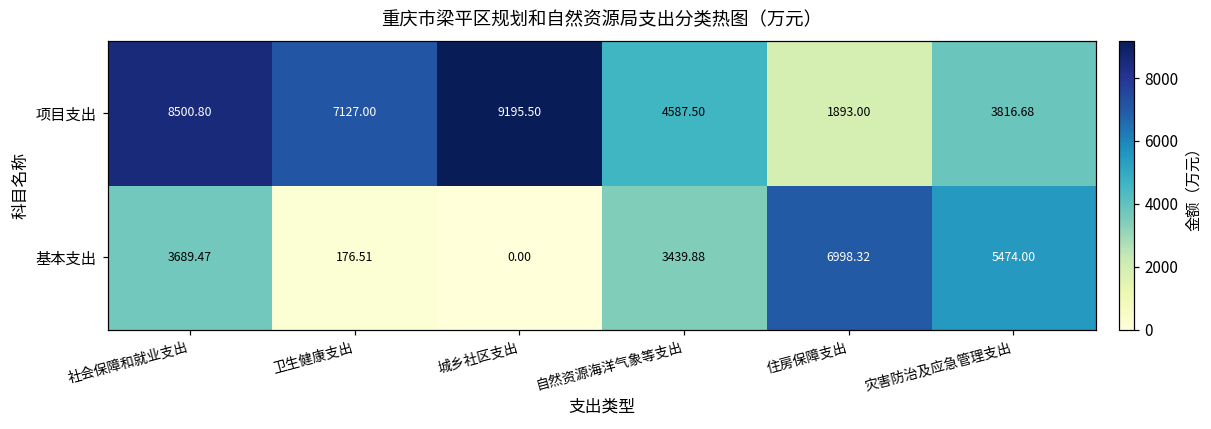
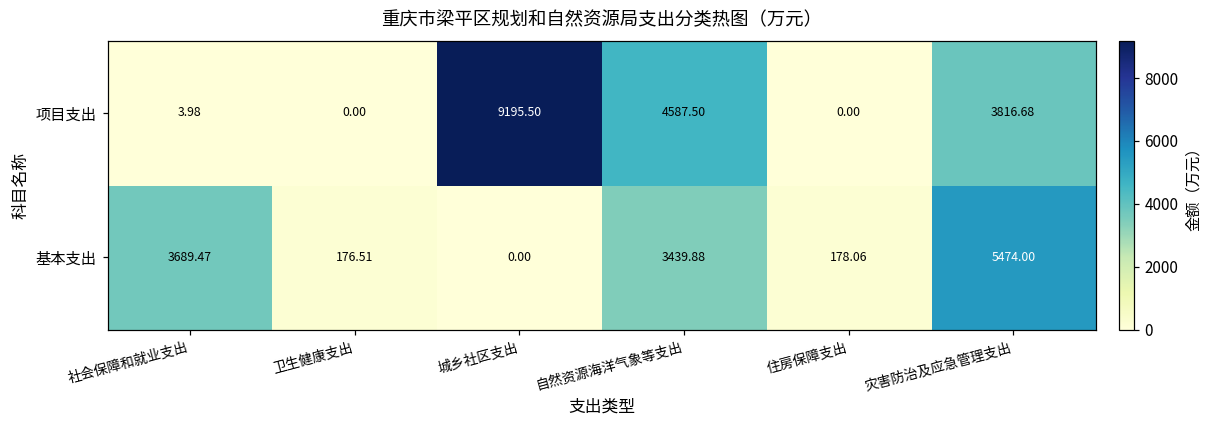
项目支出, 社会保障和就业支出: 8500.80 -> 3.98
项目支出, 卫生健康支出: 7127.00 -> 0.00
项目支出, 住房保障支出: 1893.00 -> 0.00
基本支出, 住房保障支出: 6998.32 -> 178.06
